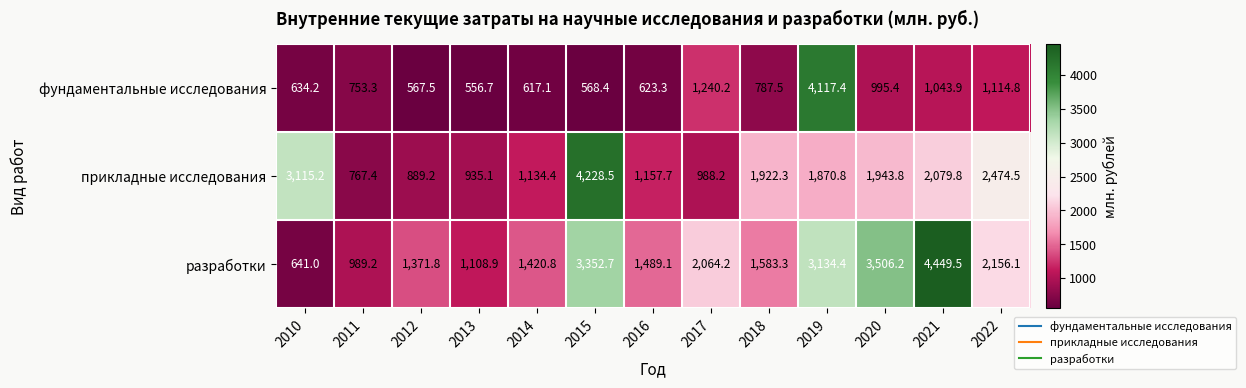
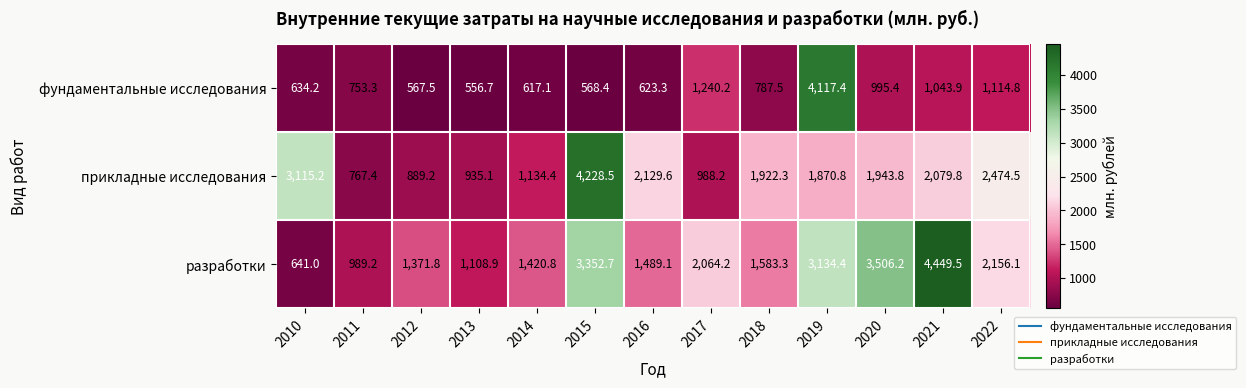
прикладные исследования, 2016: 1,157.7 -> 2,129.6
